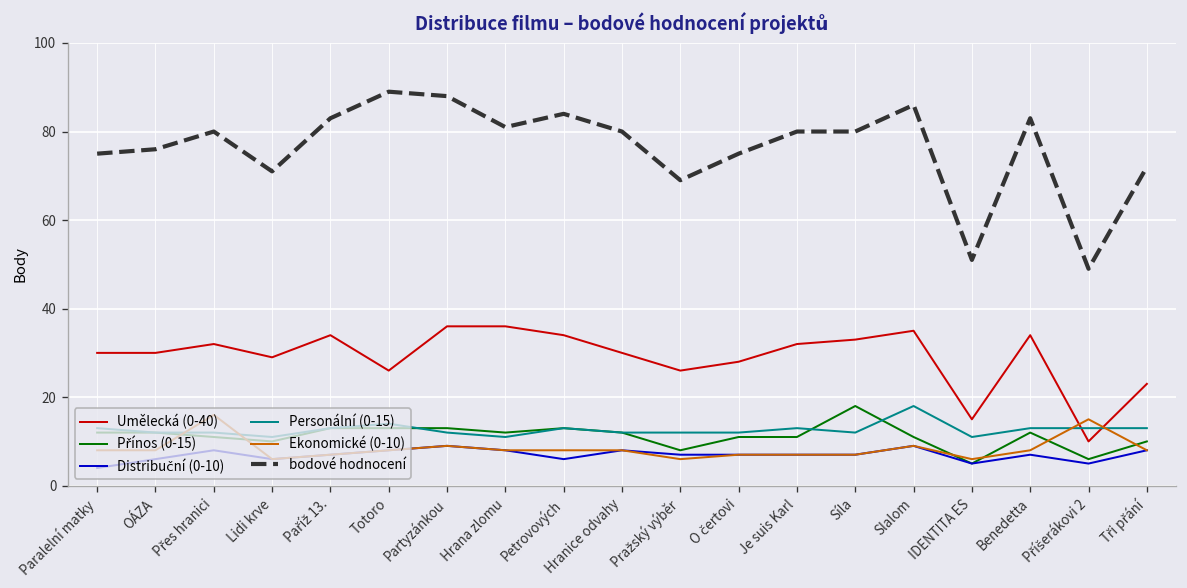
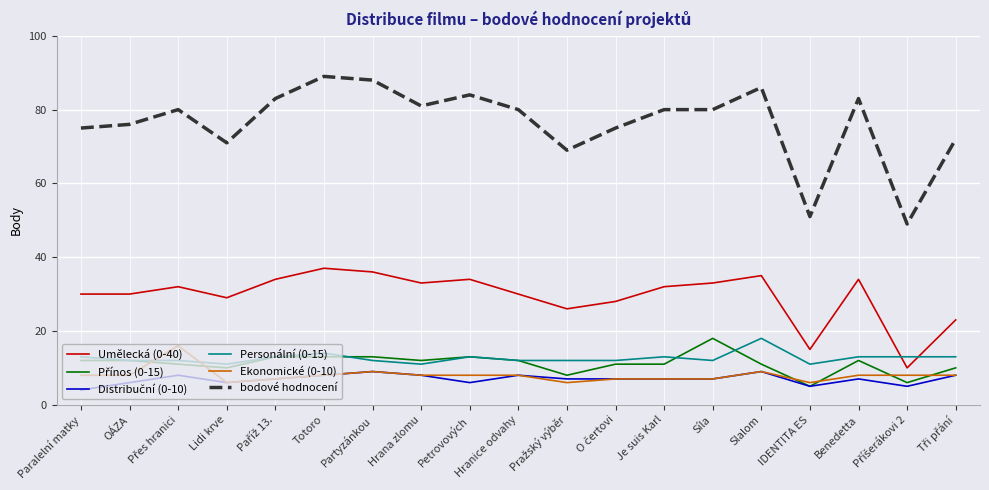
Umělecká (0-40), Totoro: 26 -> 37
Umělecká (0-40), Hrana zlomu: 36 -> 33
Ekonomické (0-10), Příšerákovi 2: 15 -> 8
